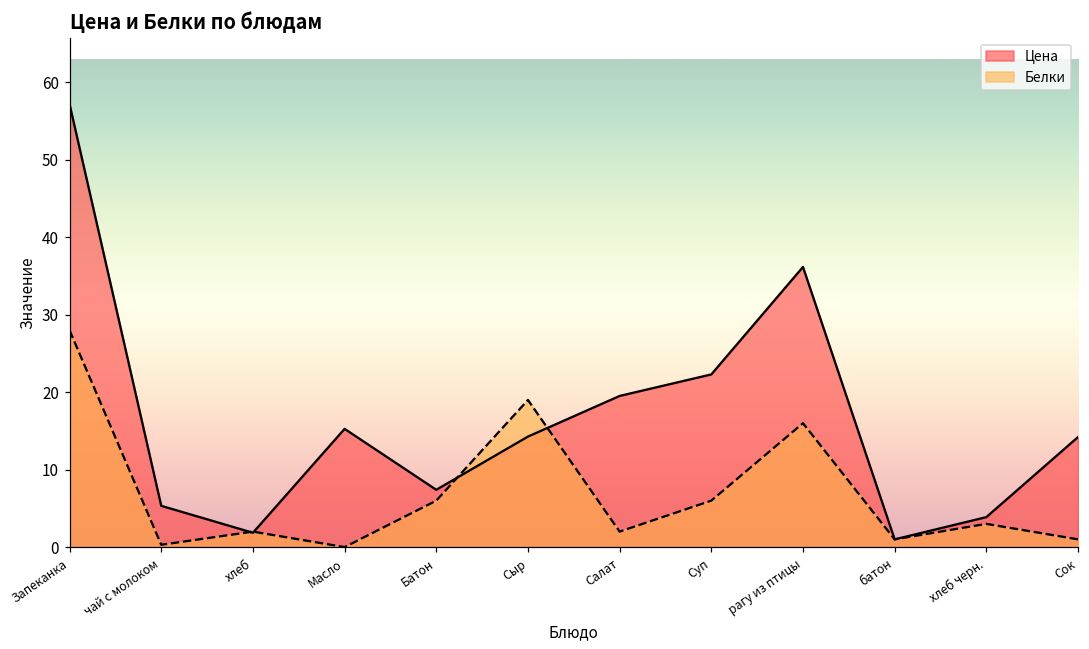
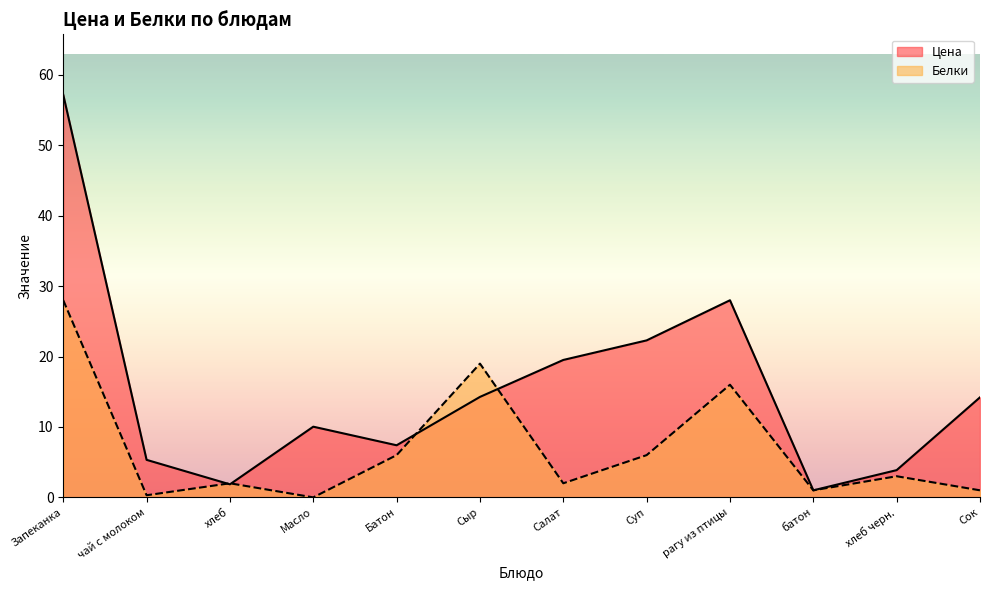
Цена, Масло: 15 -> 10
Цена, рагу из птицы: 36 -> 28
